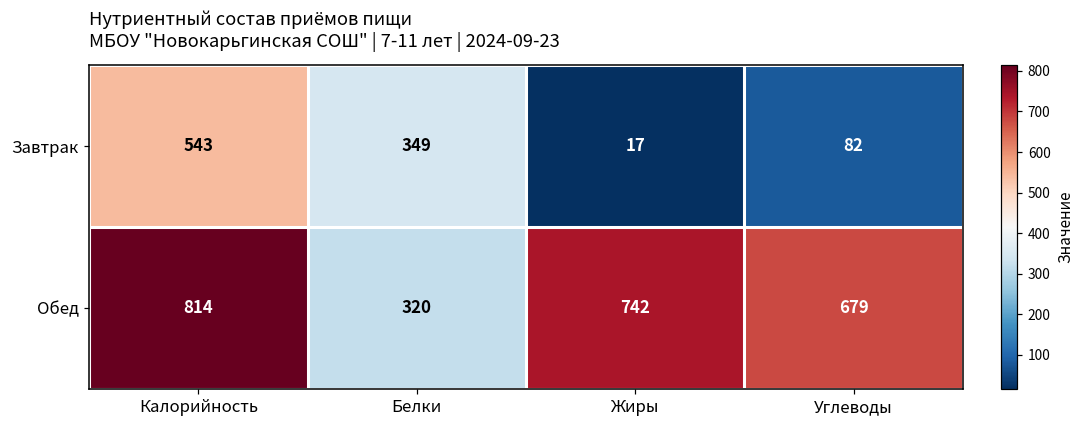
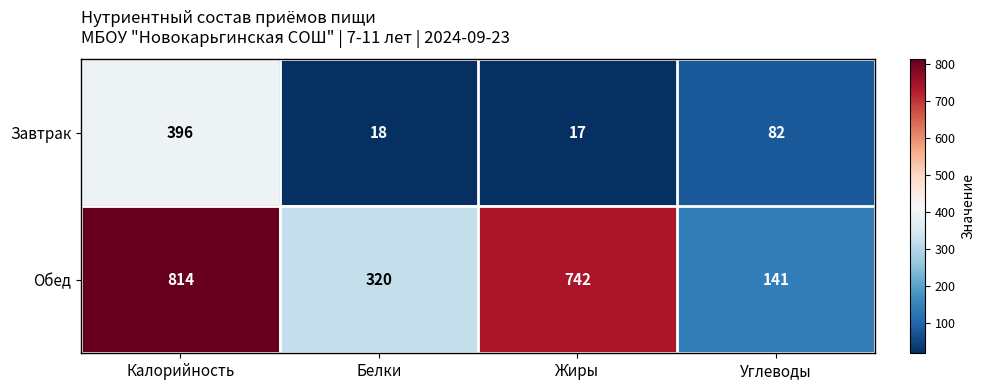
Завтрак, Калорийность: 543 -> 396
Завтрак, Белки: 349 -> 18
Обед, Углеводы: 679 -> 141
